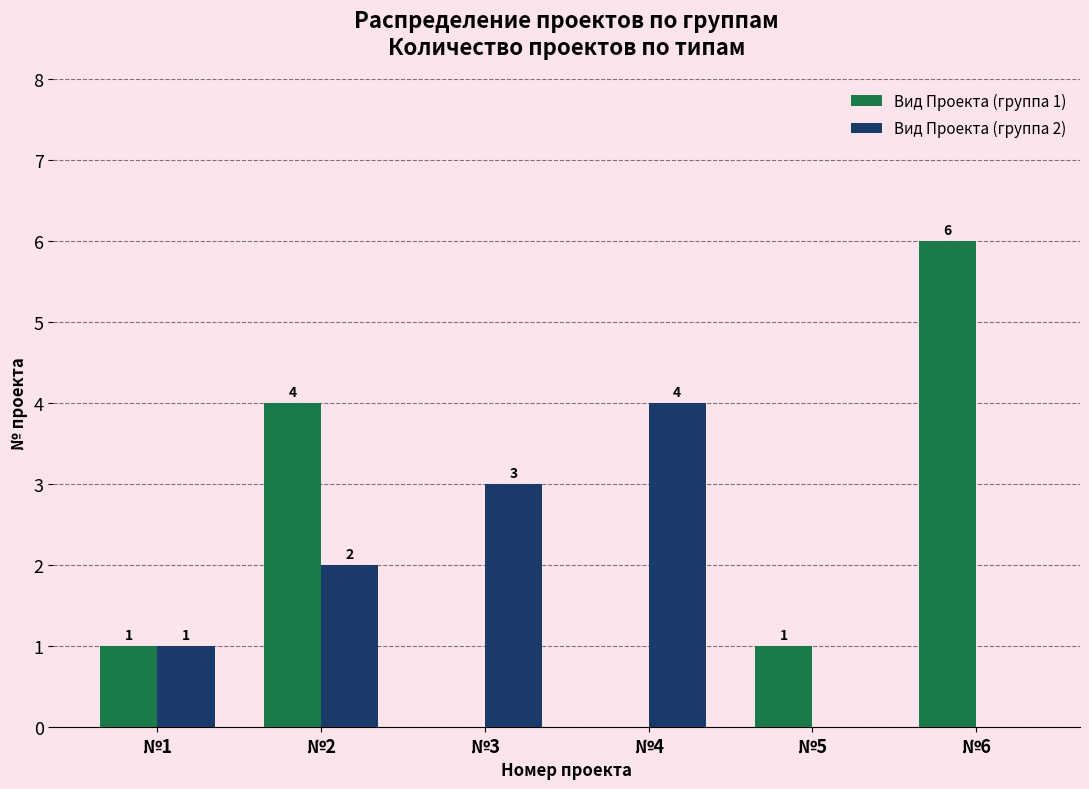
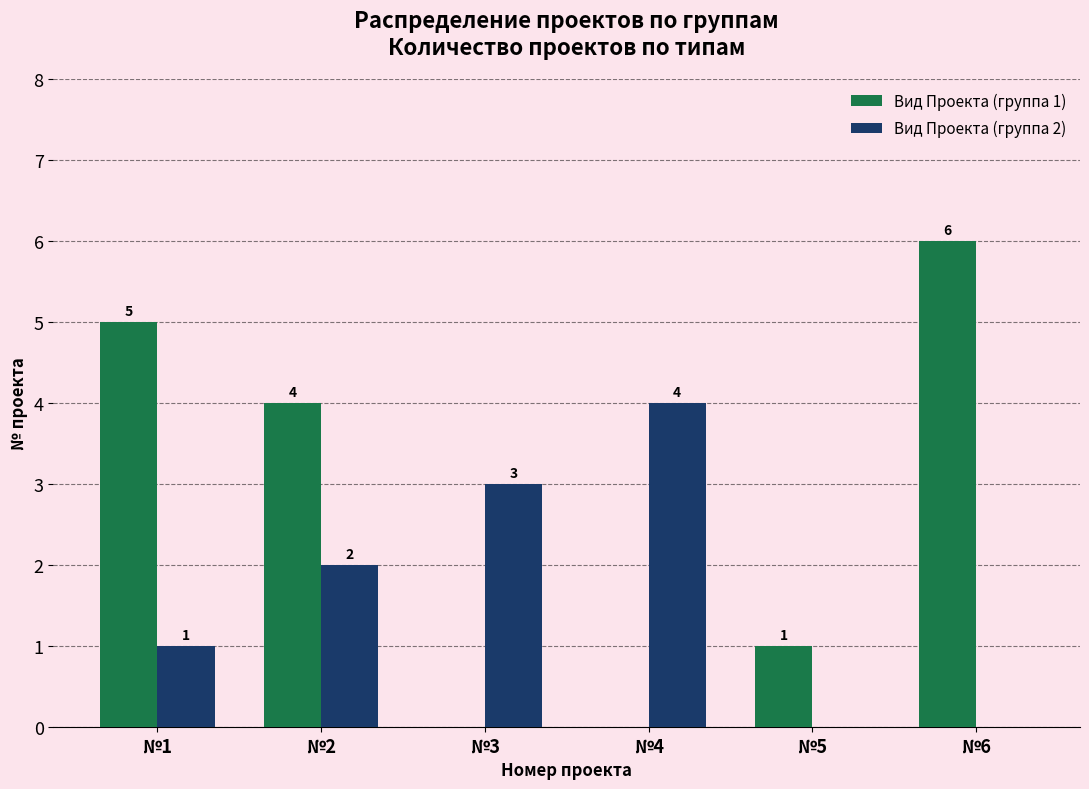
Вид Проекта (группа 1), №1: 1 -> 5
